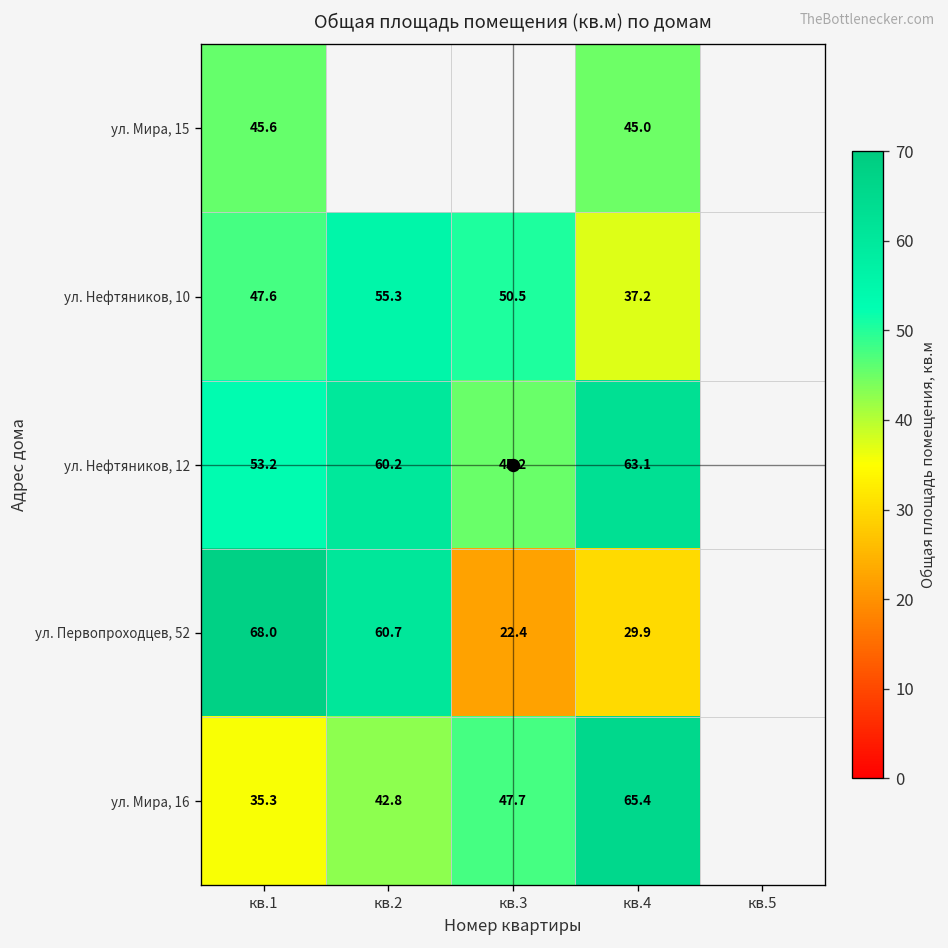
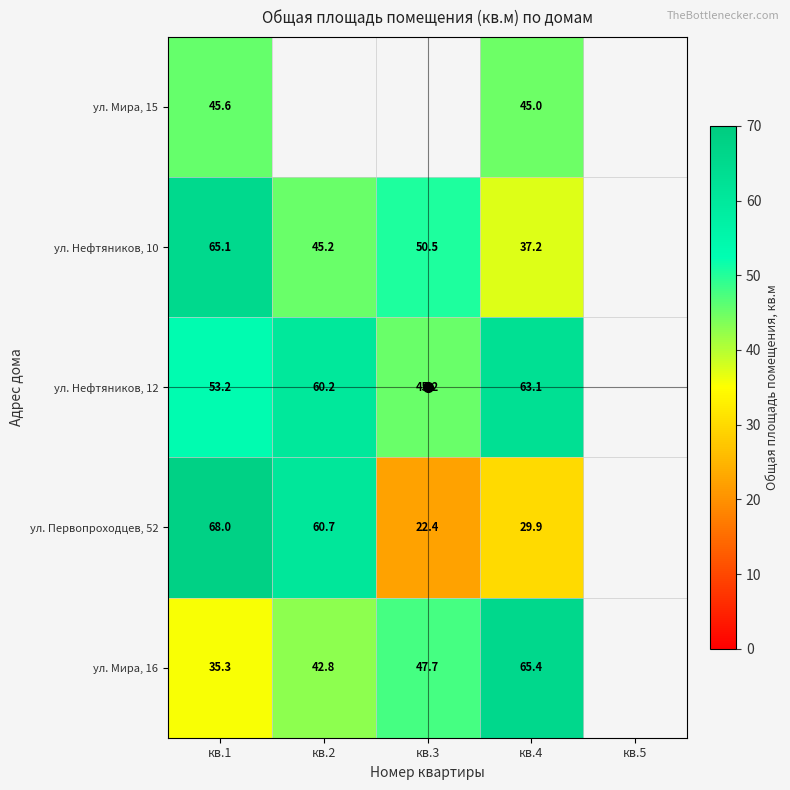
ул. Нефтяников, 10, кв.1: 47.6 -> 65.1
ул. Нефтяников, 10, кв.2: 55.3 -> 45.2
